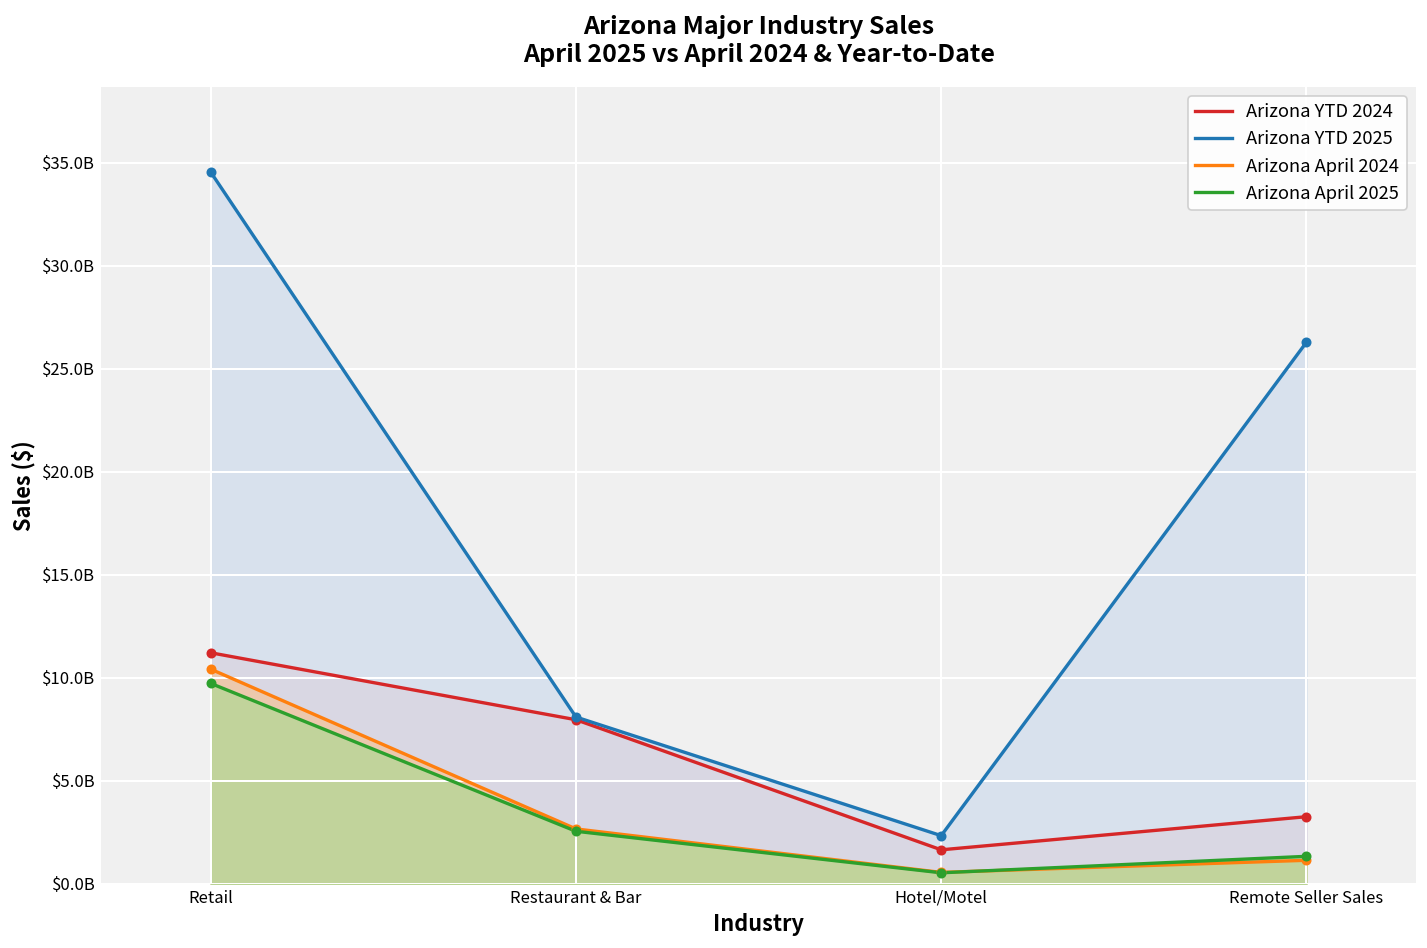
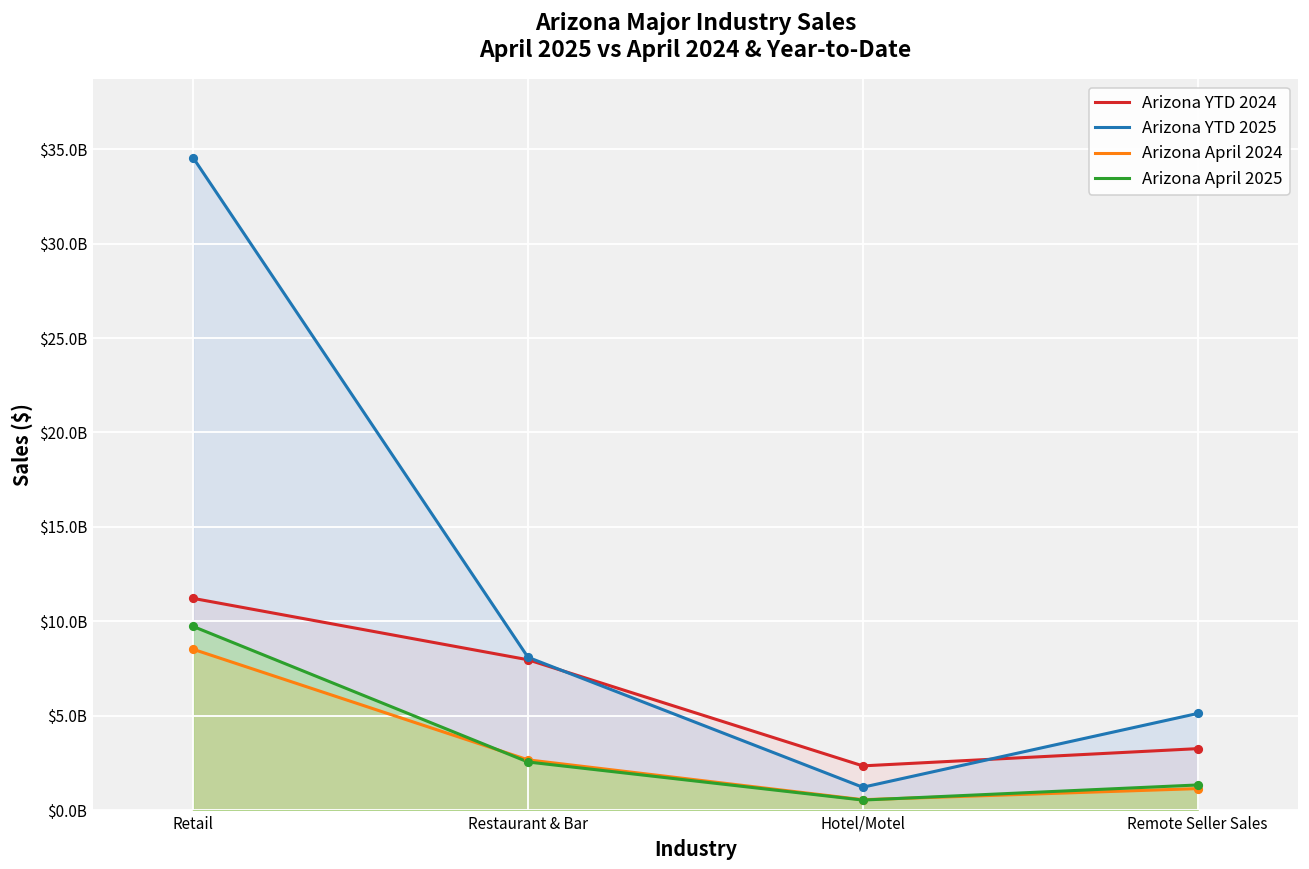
Arizona April 2024, Retail: $10400000000 -> $8500000000
Arizona YTD 2024, Hotel/Motel: $1700000000 -> $2300000000
Arizona YTD 2025, Hotel/Motel: $2300000000 -> $1200000000
Arizona YTD 2025, Remote Seller Sales: $26300000000 -> $5100000000
